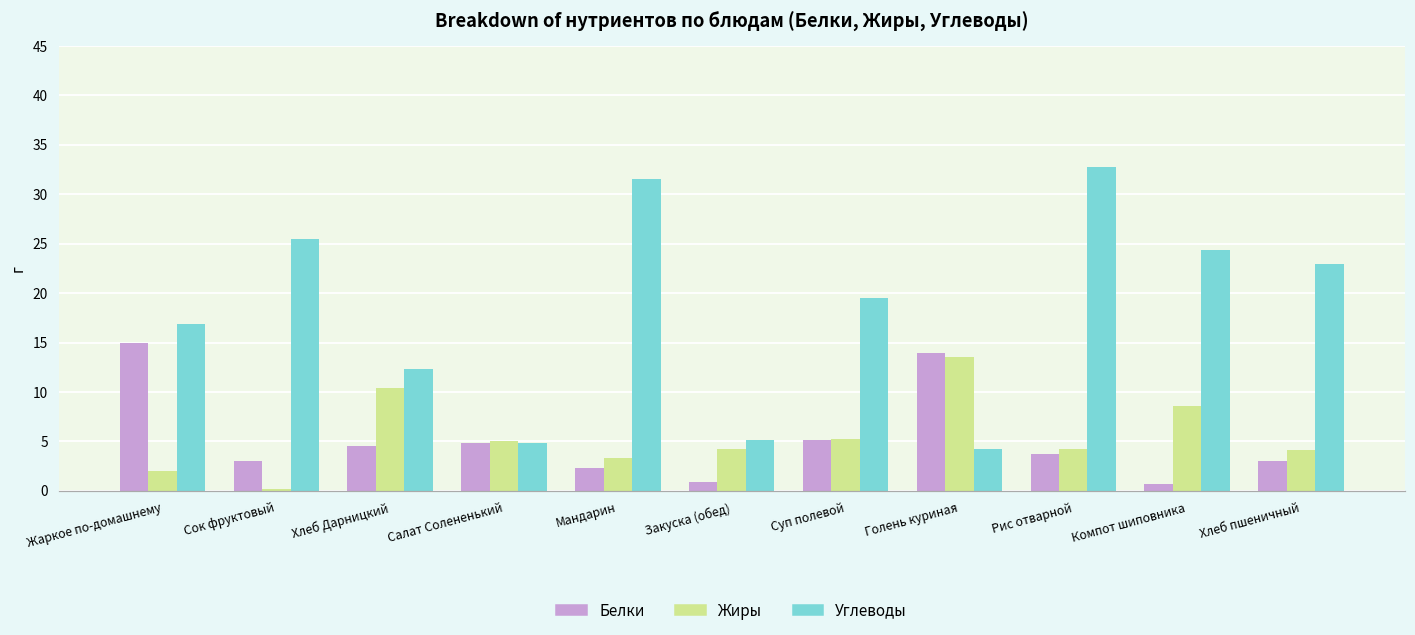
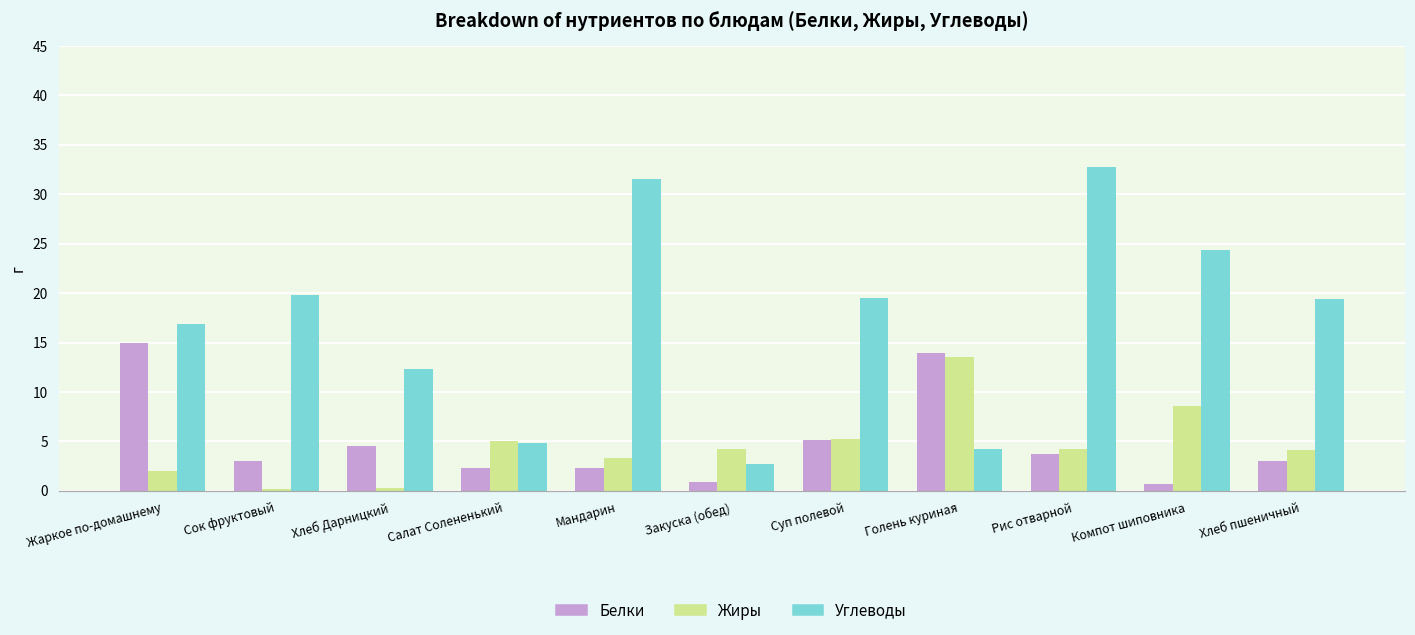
Углеводы, Сок фруктовый: 26 -> 20
Жиры, Хлеб Дарницкий: 10 -> 0
Белки, Салат Солененький: 5 -> 2
Углеводы, Закуска (обед): 5 -> 3
Углеводы, Хлеб пшеничный: 23 -> 19
